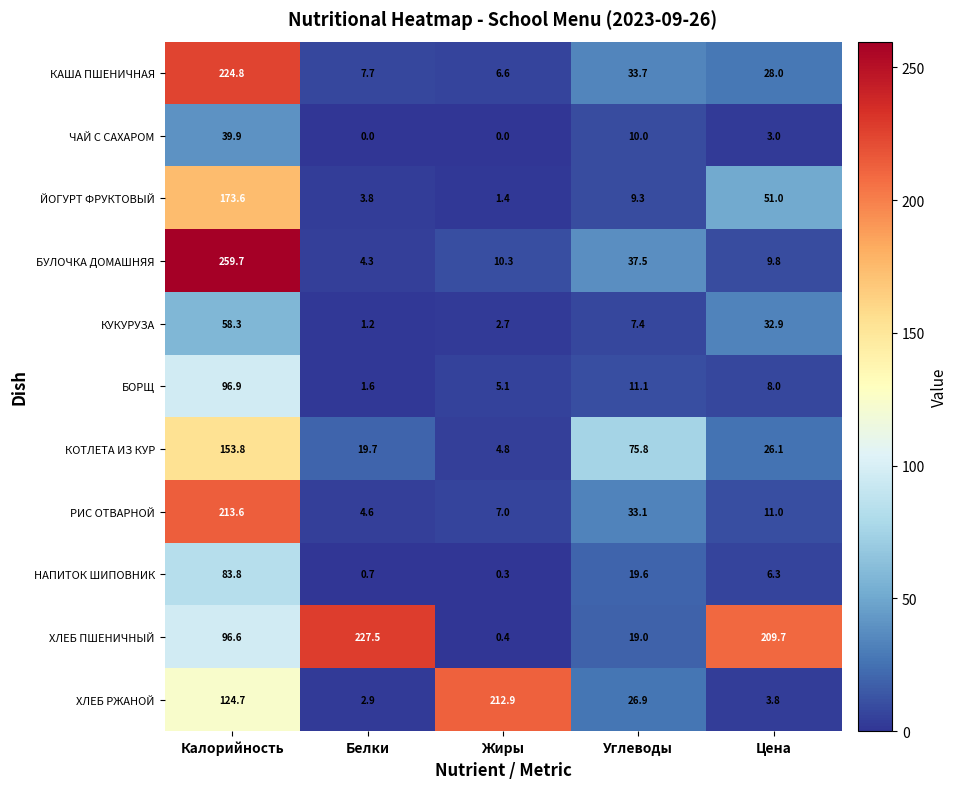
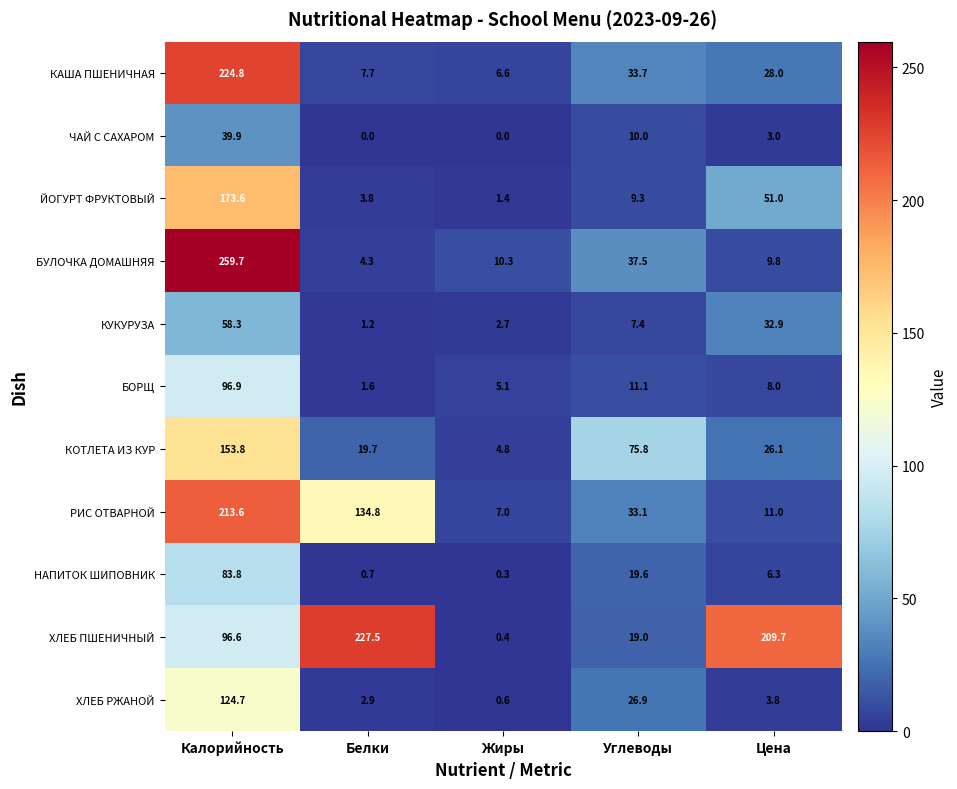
РИС ОТВАРНОЙ, Белки: 4.6 -> 134.8
ХЛЕБ РЖАНОЙ, Жиры: 212.9 -> 0.6
